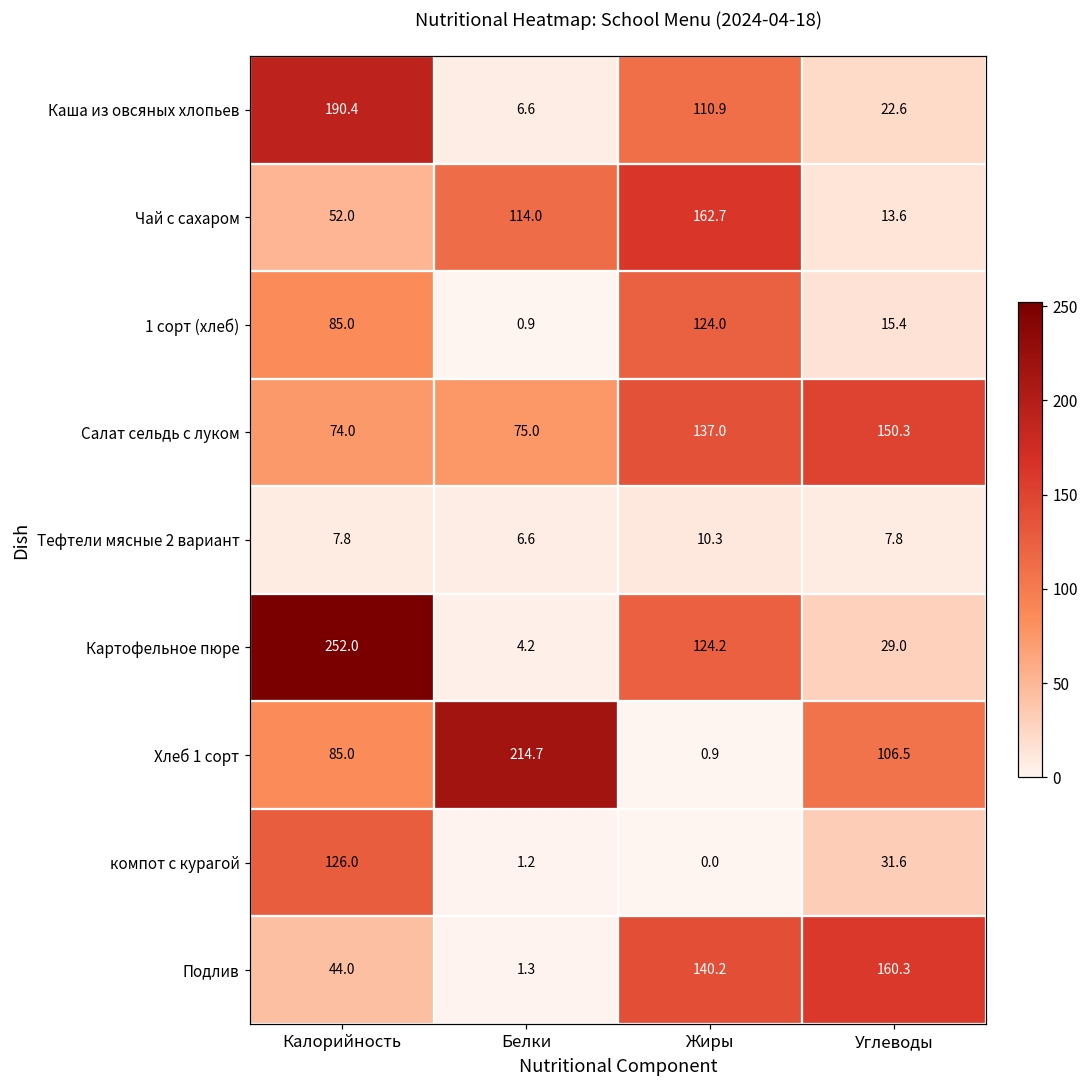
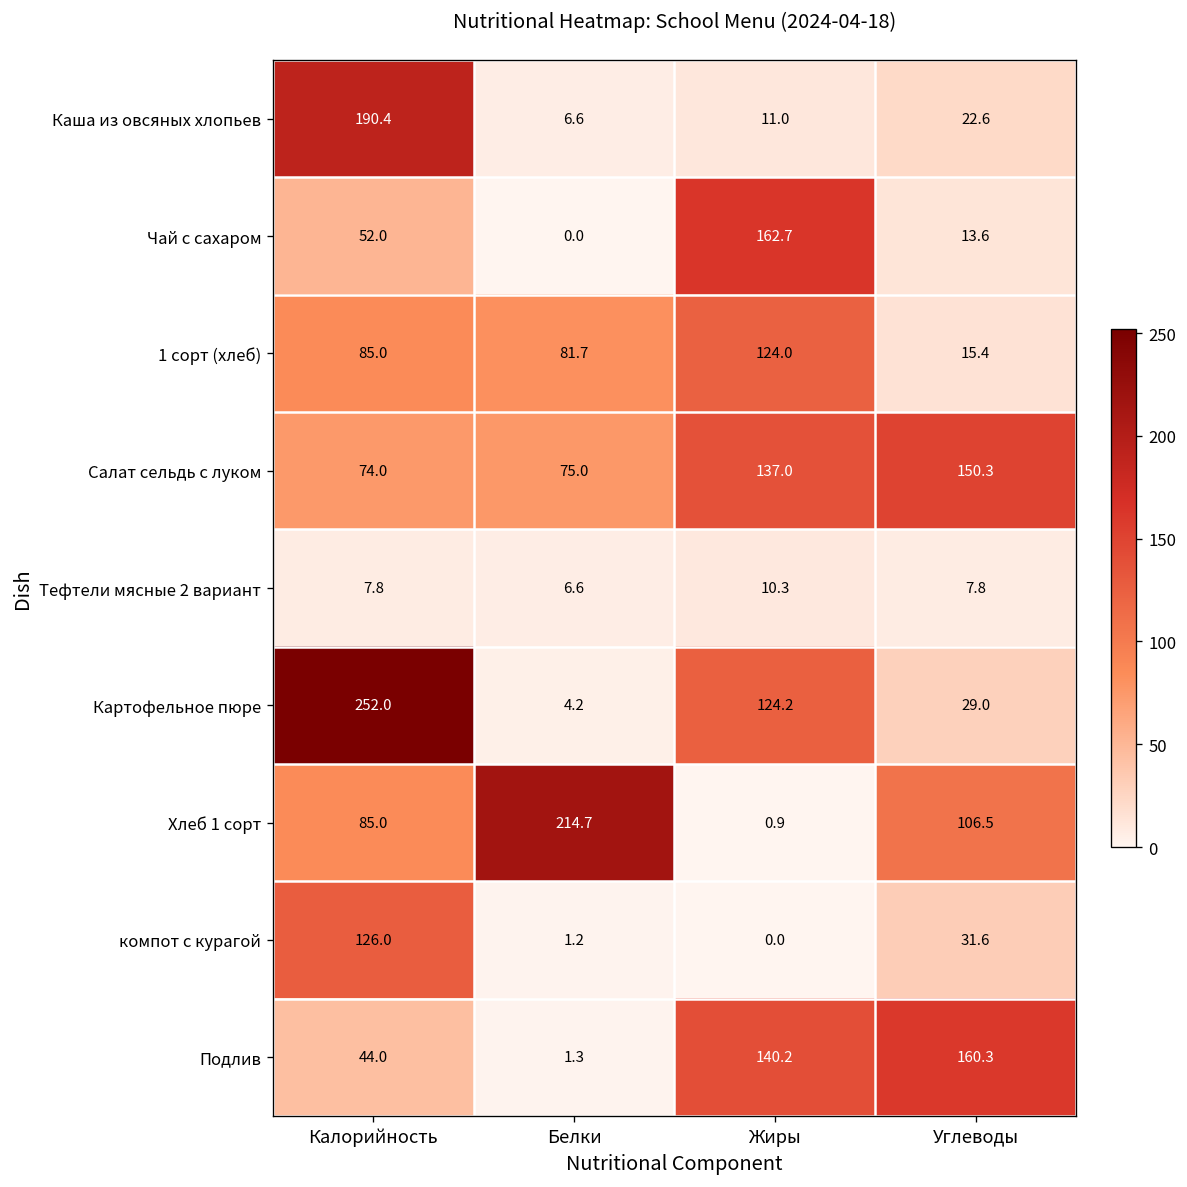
Каша из овсяных хлопьев, Жиры: 110.9 -> 11.0
Чай с сахаром, Белки: 114.0 -> 0.0
1 сорт (хлеб), Белки: 0.9 -> 81.7
